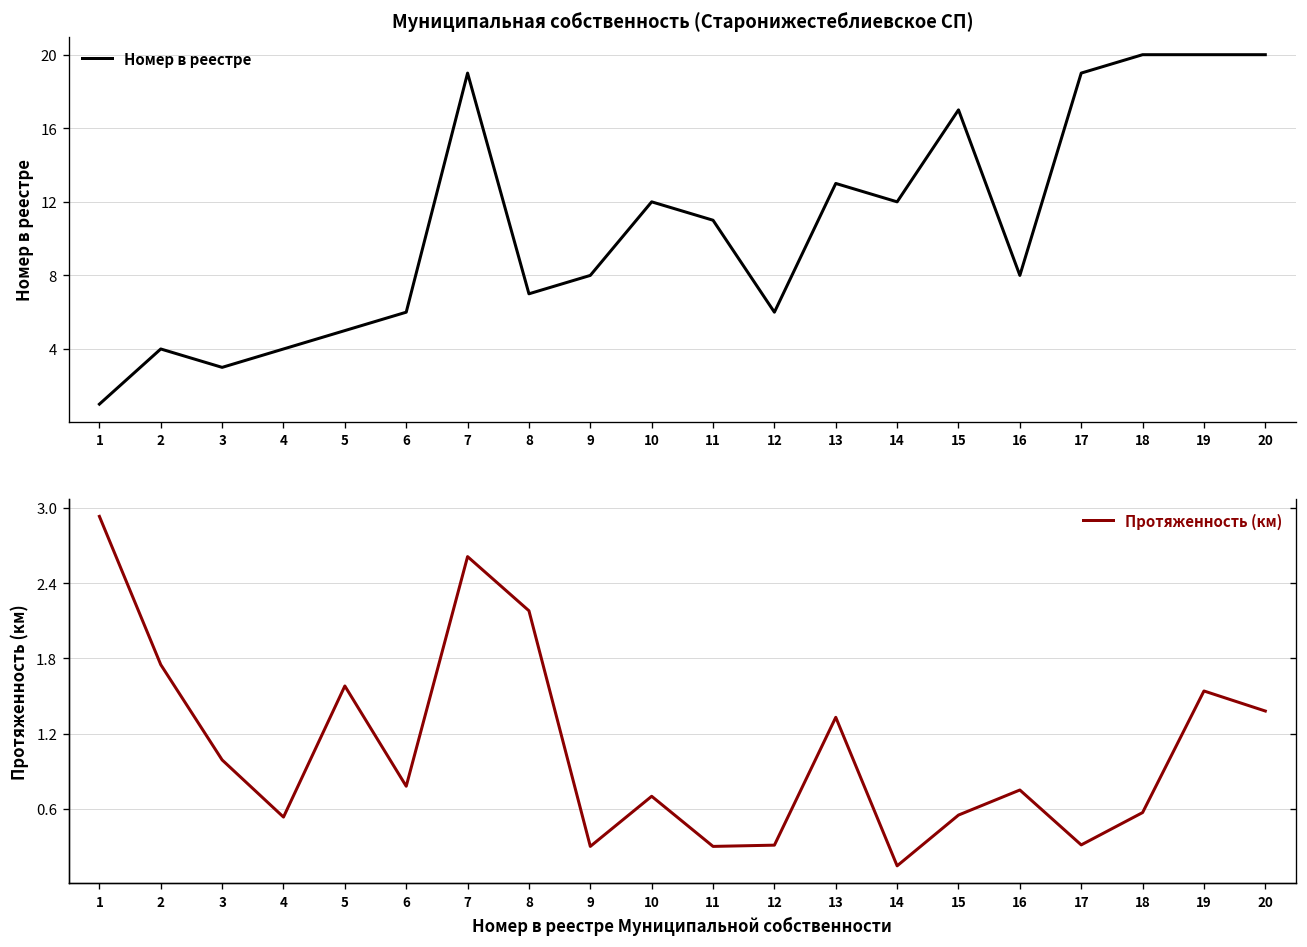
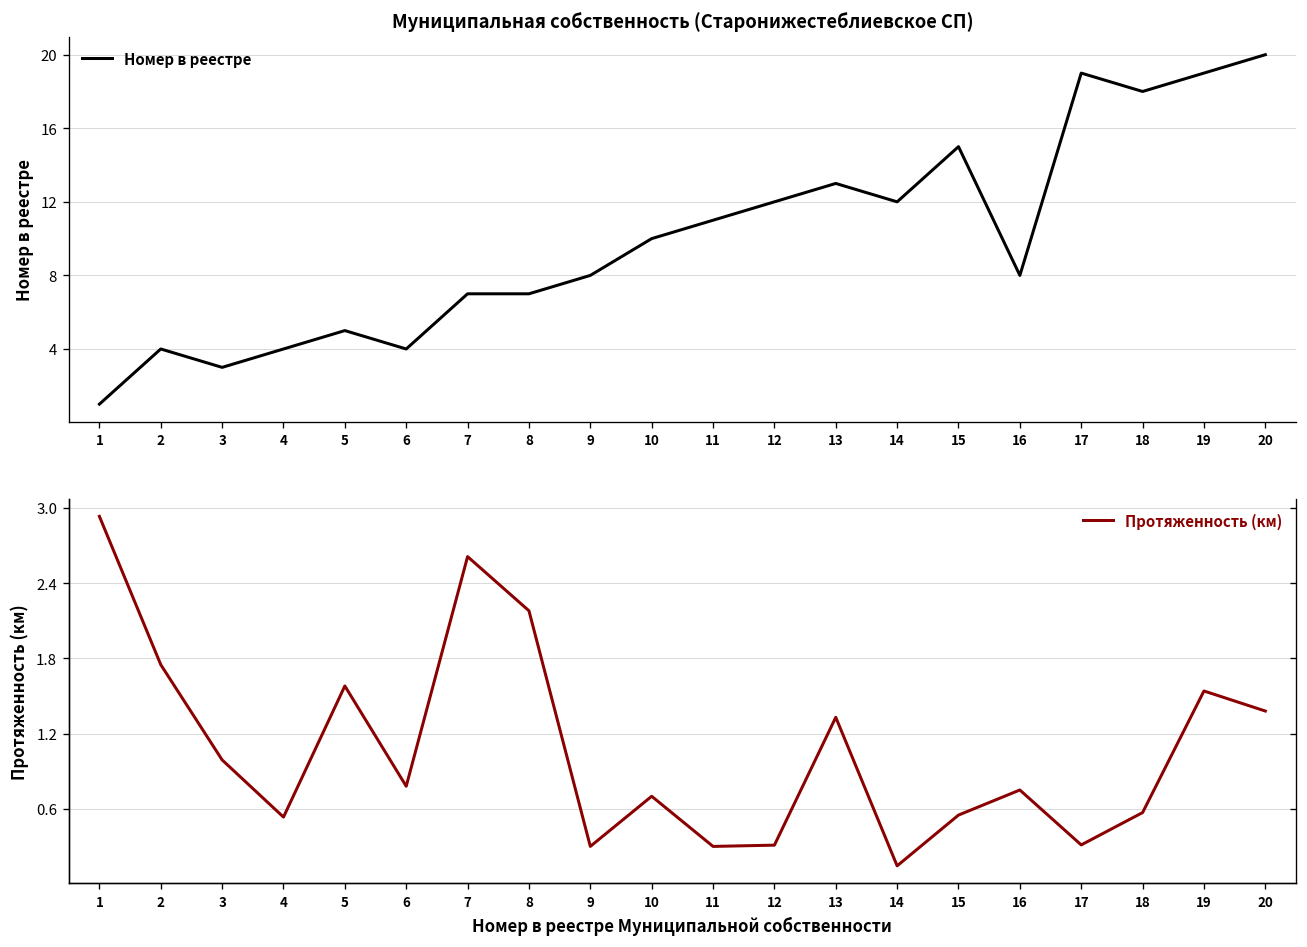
Муниципальная собственность (Старонижестеблиевское СП), 6: 6 -> 4
Муниципальная собственность (Старонижестеблиевское СП), 7: 19 -> 7
Муниципальная собственность (Старонижестеблиевское СП), 10: 12 -> 10
Муниципальная собственность (Старонижестеблиевское СП), 12: 6 -> 12
Муниципальная собственность (Старонижестеблиевское СП), 15: 17 -> 15
Муниципальная собственность (Старонижестеблиевское СП), 18: 20 -> 18
Муниципальная собственность (Старонижестеблиевское СП), 19: 20 -> 19
